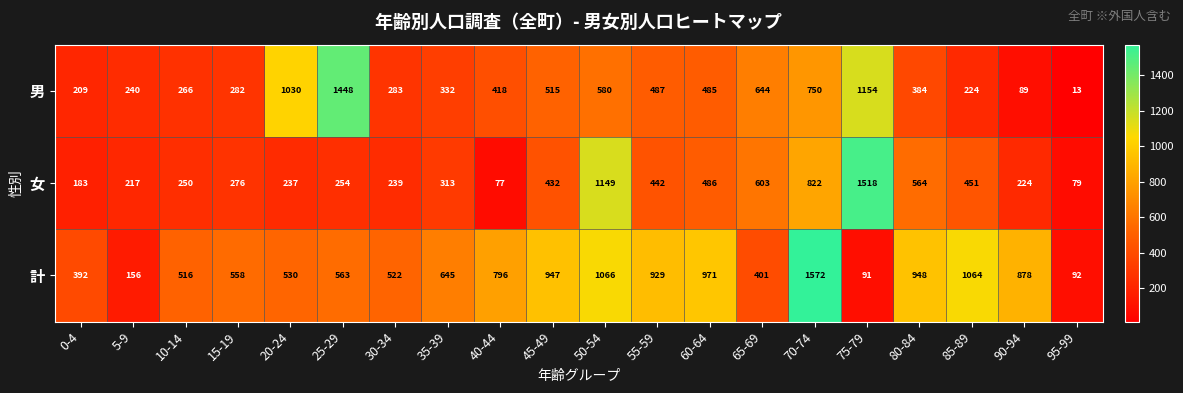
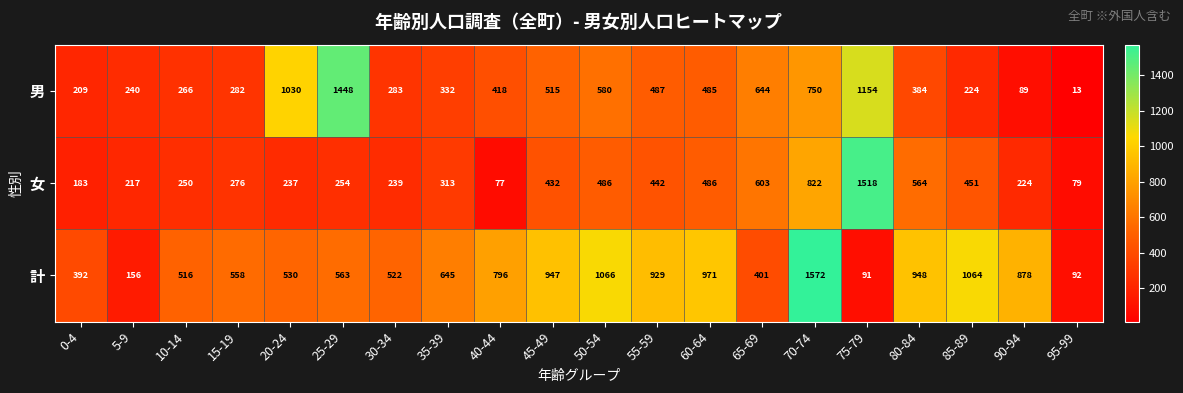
女, 50-54: 1149 -> 486
